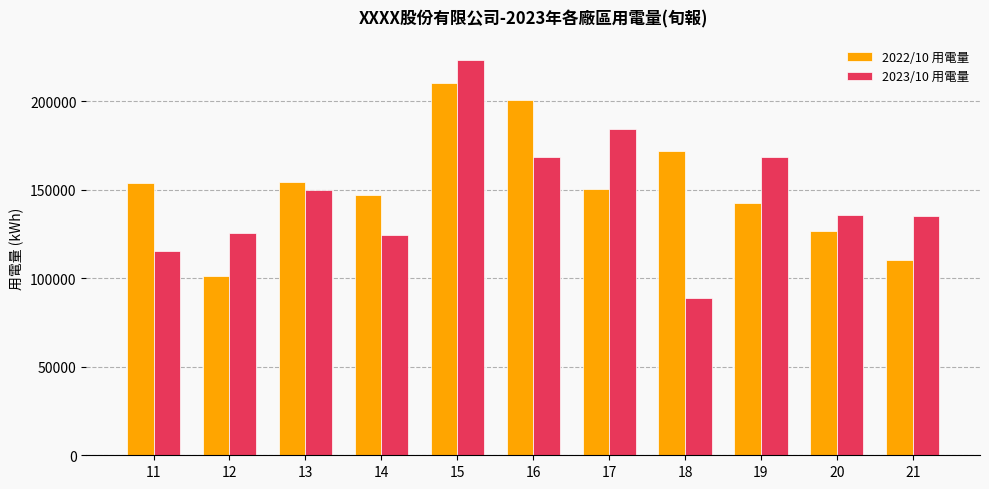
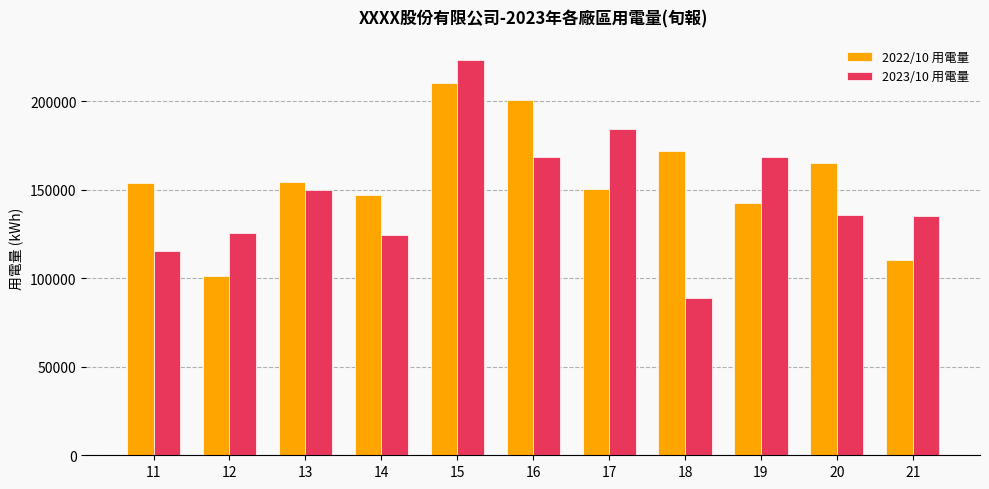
2022/10 用電量, 20: 127000 -> 165000
